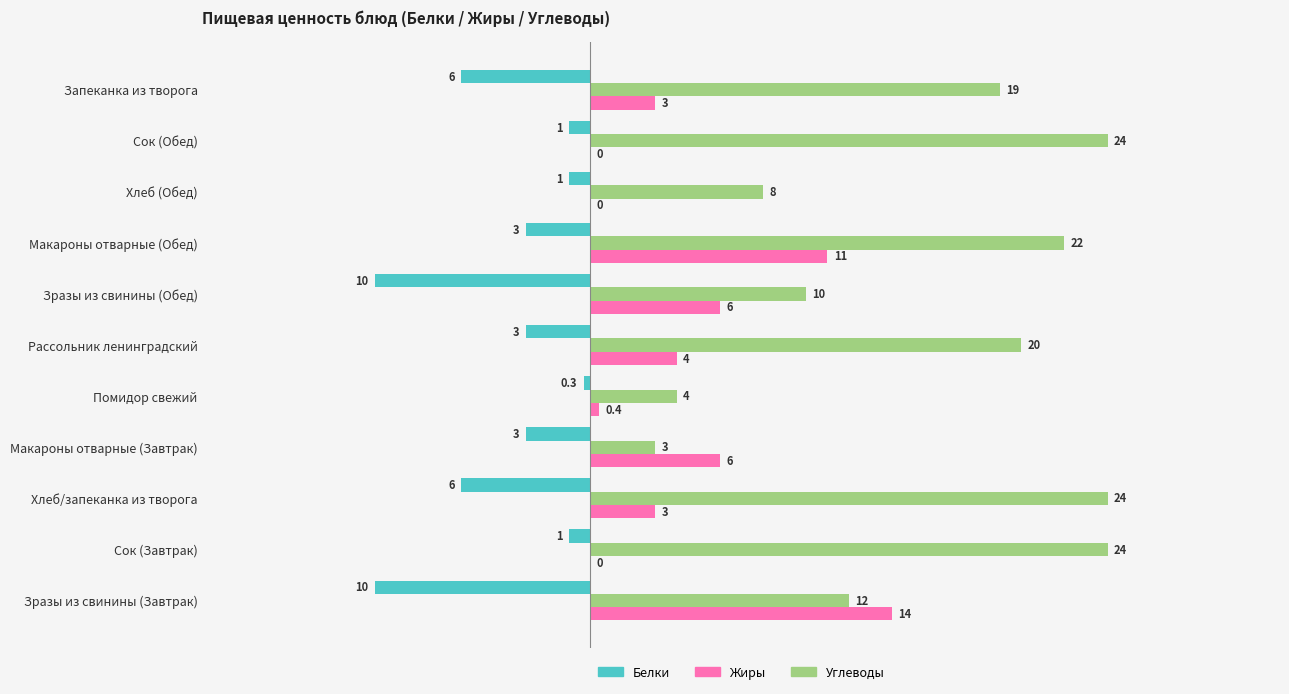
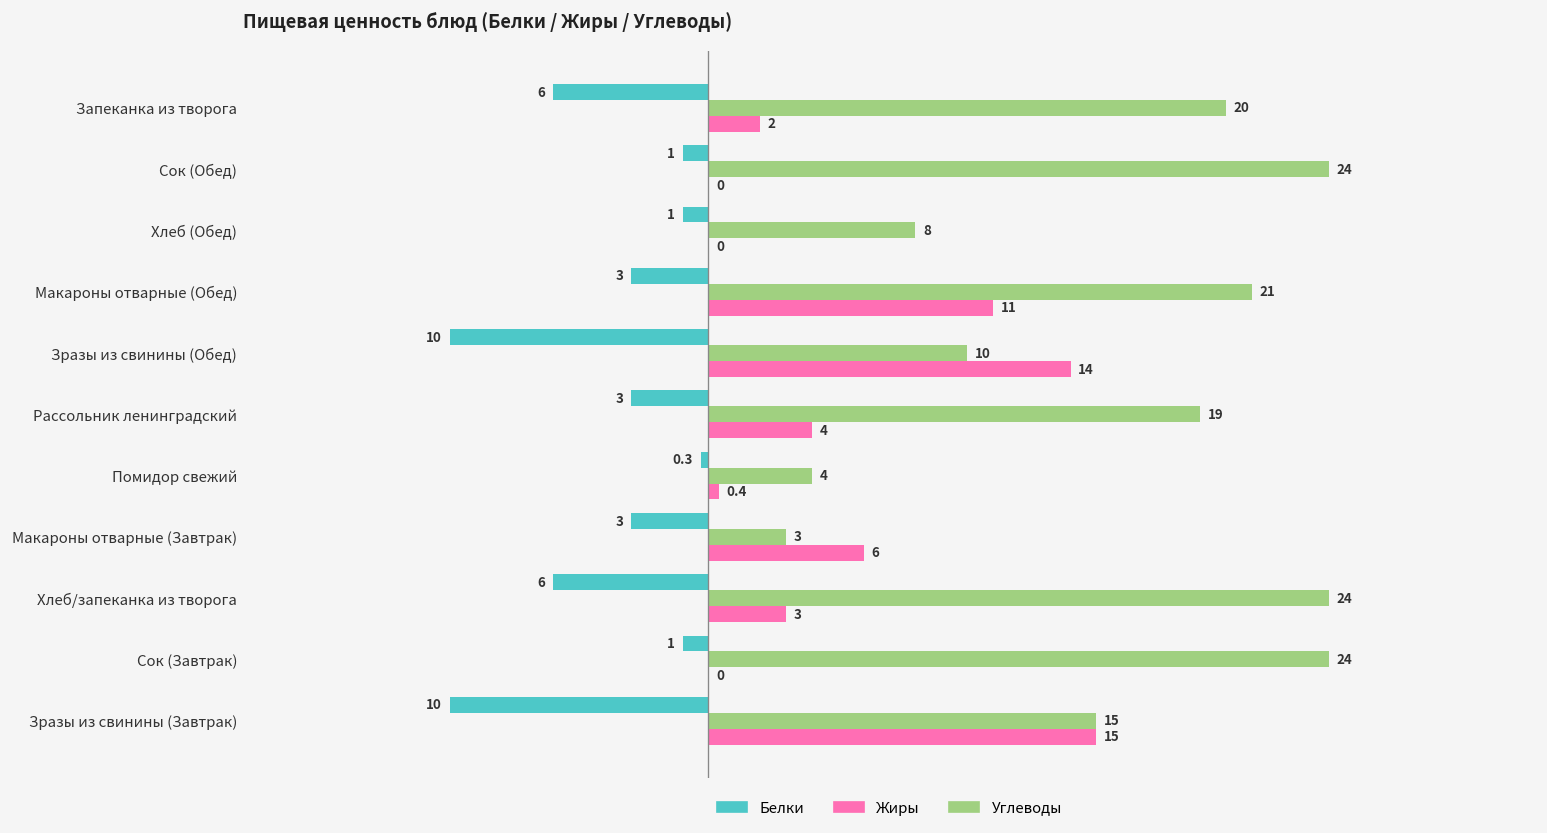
Углеводы, Запеканка из творога: 19 -> 20
Жиры, Запеканка из творога: 3 -> 2
Углеводы, Макароны отварные (Обед): 22 -> 21
Жиры, Зразы из свинины (Обед): 6 -> 14
Углеводы, Рассольник ленинградский: 20 -> 19
Углеводы, Зразы из свинины (Завтрак): 12 -> 15
Жиры, Зразы из свинины (Завтрак): 14 -> 15
